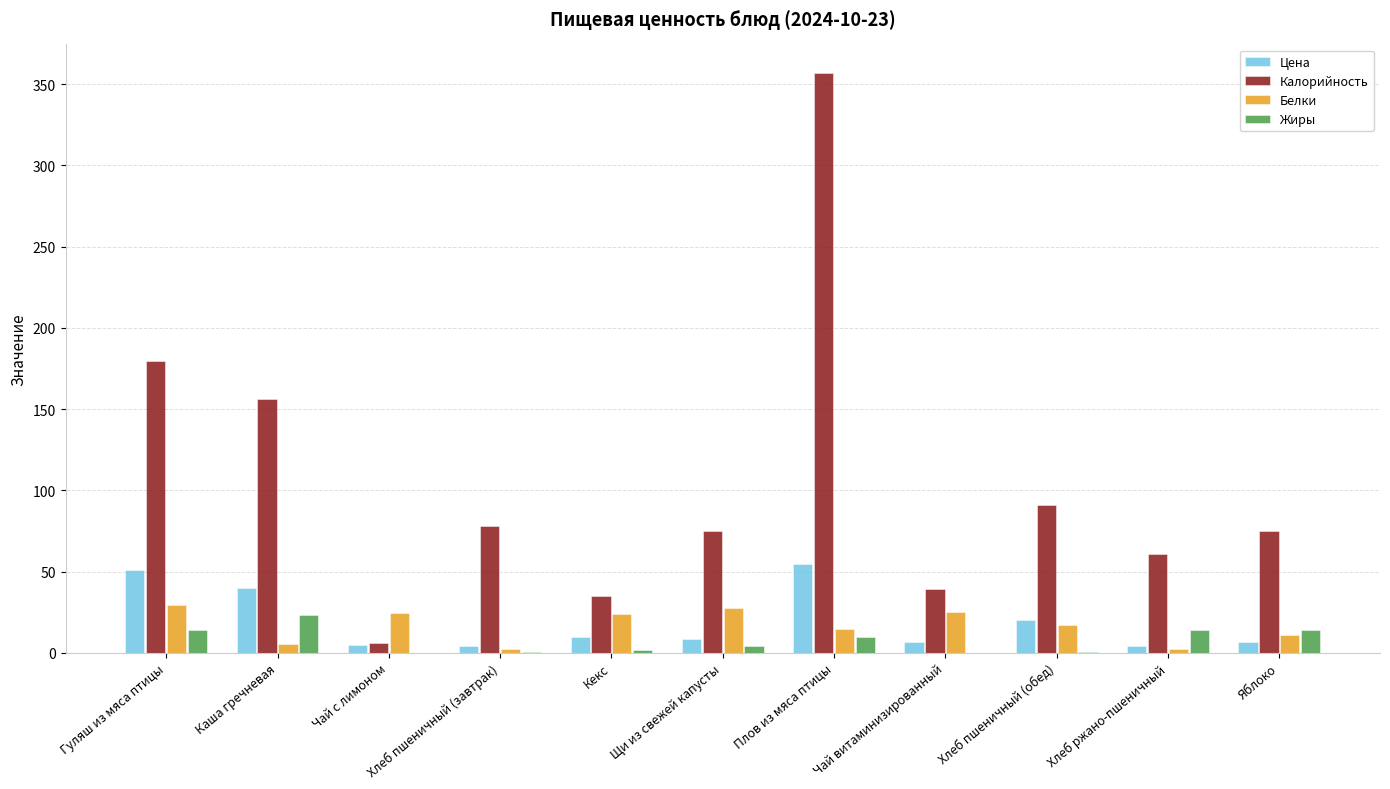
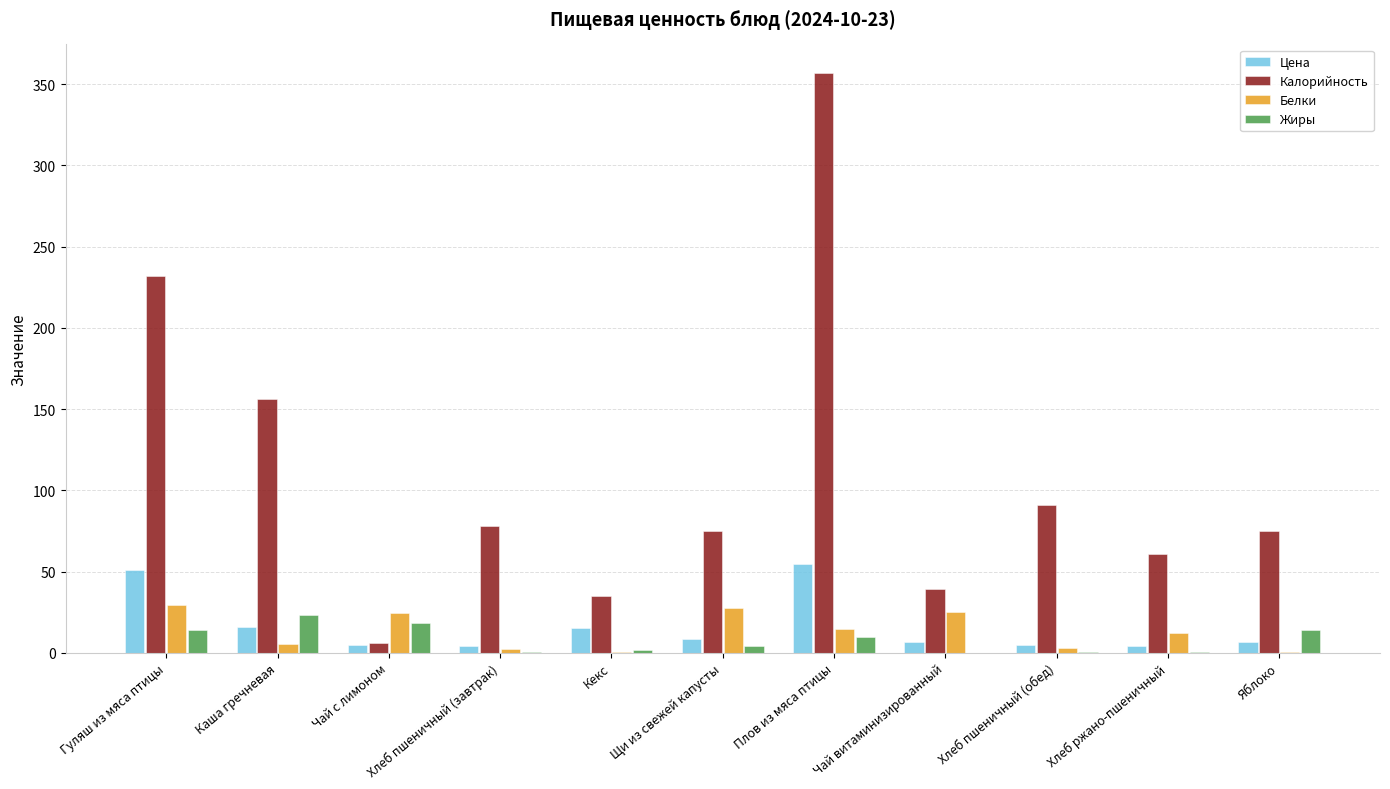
Калорийность, Гуляш из мяса птицы: 180 -> 232
Цена, Каша гречневая: 40 -> 16
Жиры, Чай с лимоном: 0 -> 18
Цена, Кекс: 10 -> 15
Белки, Кекс: 24 -> 1
Цена, Хлеб пшеничный (обед): 20 -> 5
Белки, Хлеб пшеничный (обед): 17 -> 3
Белки, Хлеб ржано-пшеничный: 2 -> 12
Жиры, Хлеб ржано-пшеничный: 14 -> 0
Белки, Яблоко: 11 -> 0
